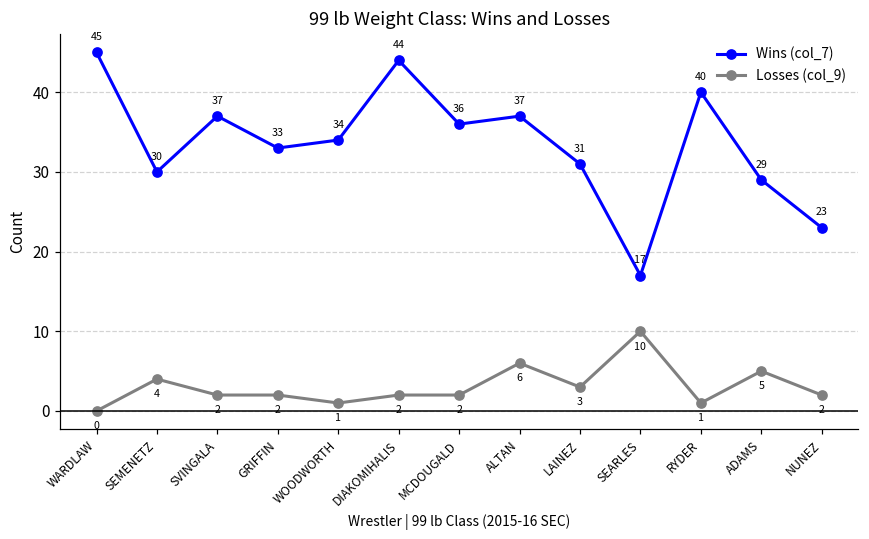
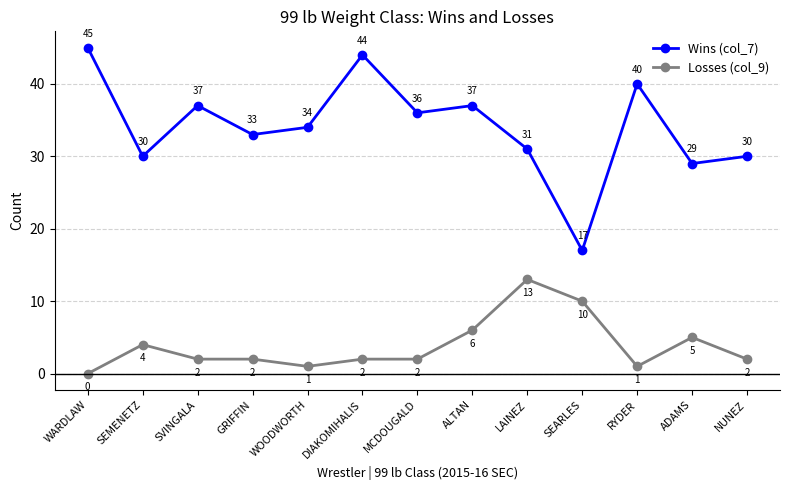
Losses (col_9), LAINEZ: 3 -> 13
Wins (col_7), NUNEZ: 23 -> 30
